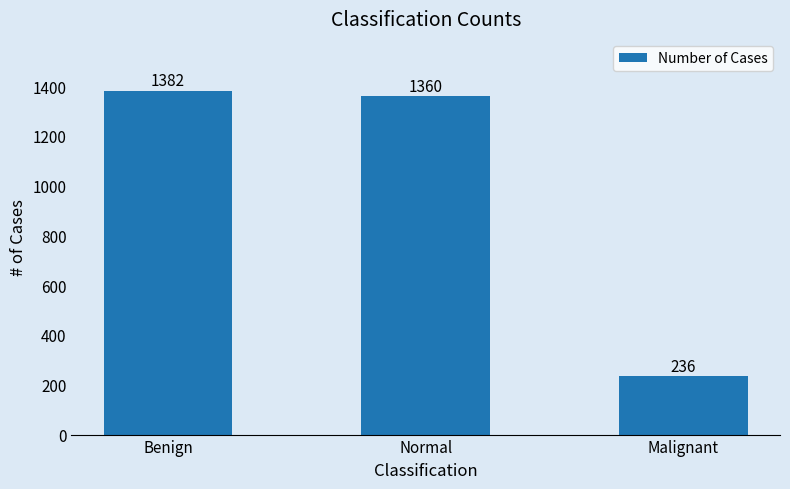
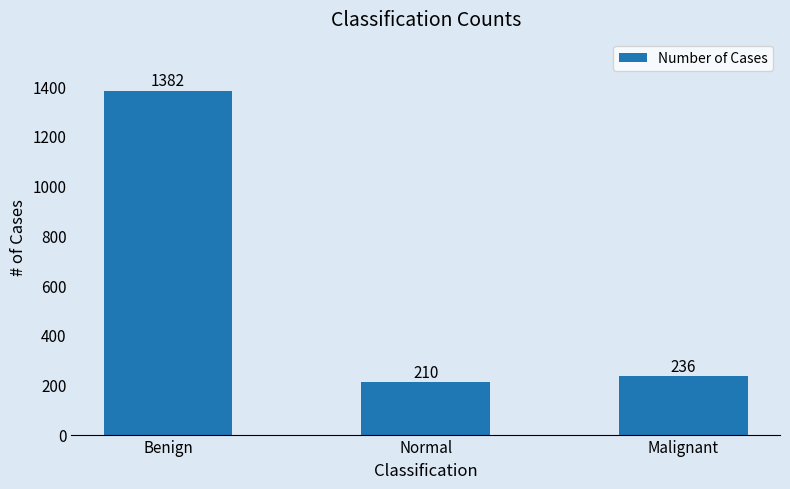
Normal: 1360 -> 210
